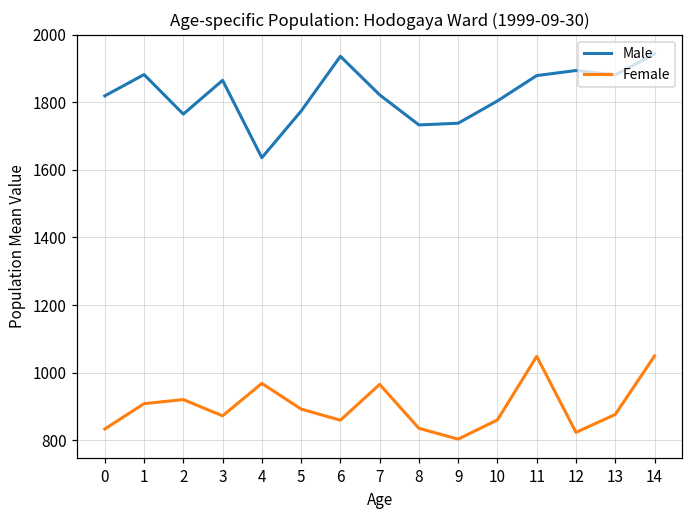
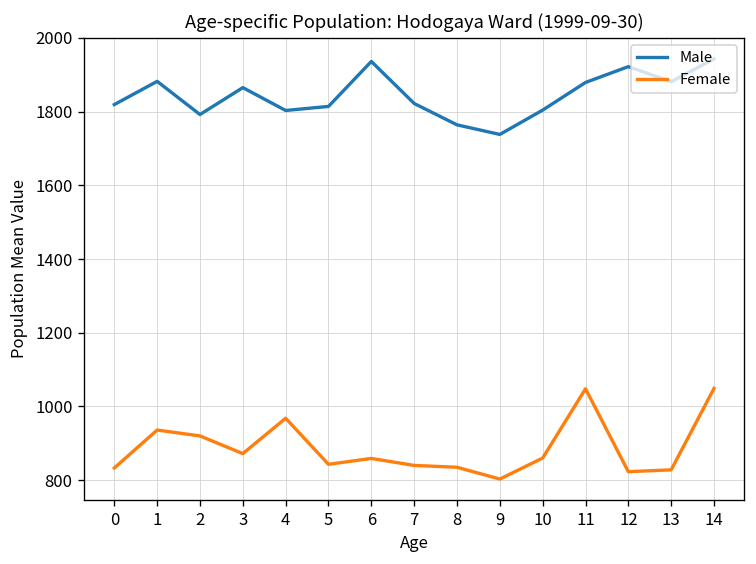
Female, 1: 910 -> 940
Male, 2: 1770 -> 1790
Male, 4: 1640 -> 1800
Male, 5: 1770 -> 1810
Female, 5: 890 -> 840
Female, 7: 970 -> 840
Male, 8: 1730 -> 1760
Male, 12: 1890 -> 1920
Female, 13: 880 -> 830
